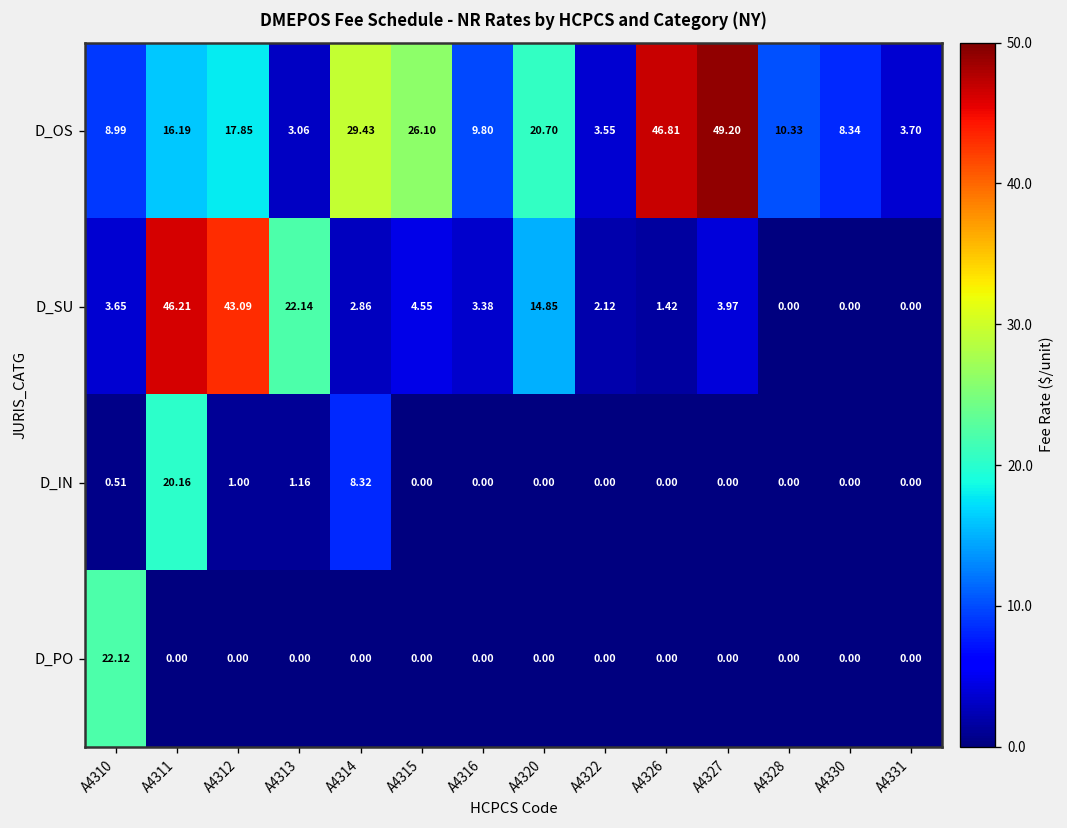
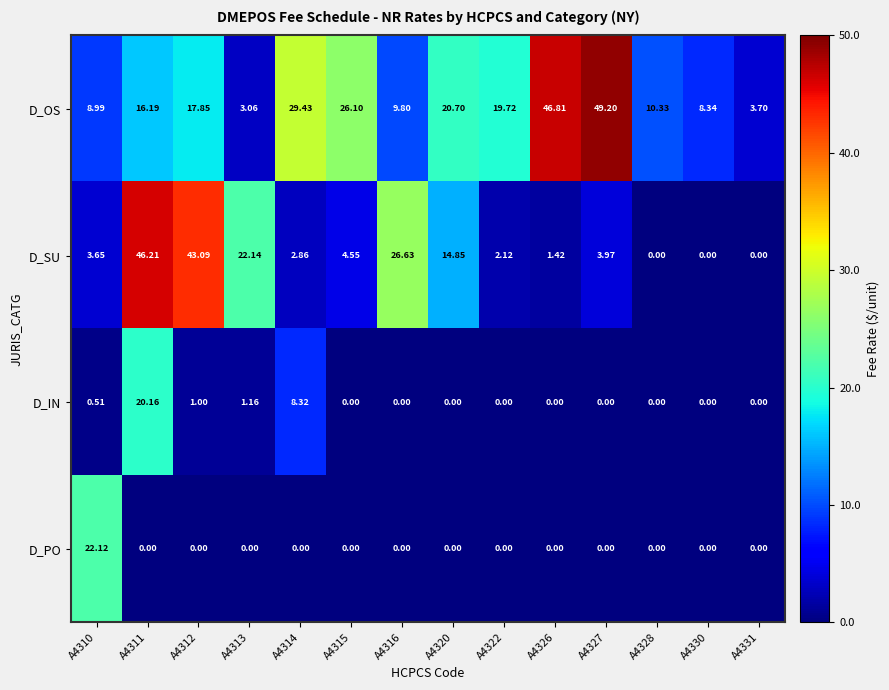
D_OS, A4322: 3.55 -> 19.72
D_SU, A4316: 3.38 -> 26.63
